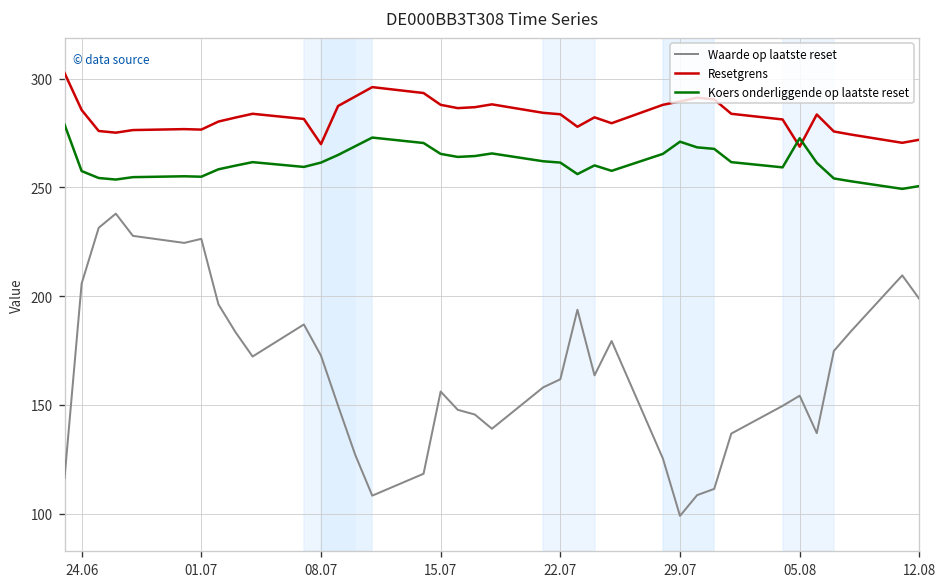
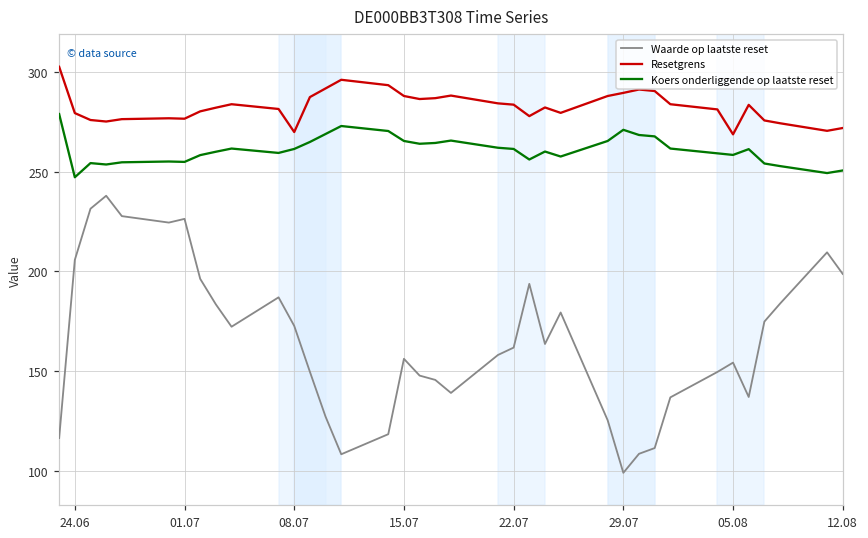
Resetgrens, 24.06: 286 -> 279
Koers onderliggende op laatste reset, 24.06: 258 -> 247
Koers onderliggende op laatste reset, 05.08: 273 -> 258
